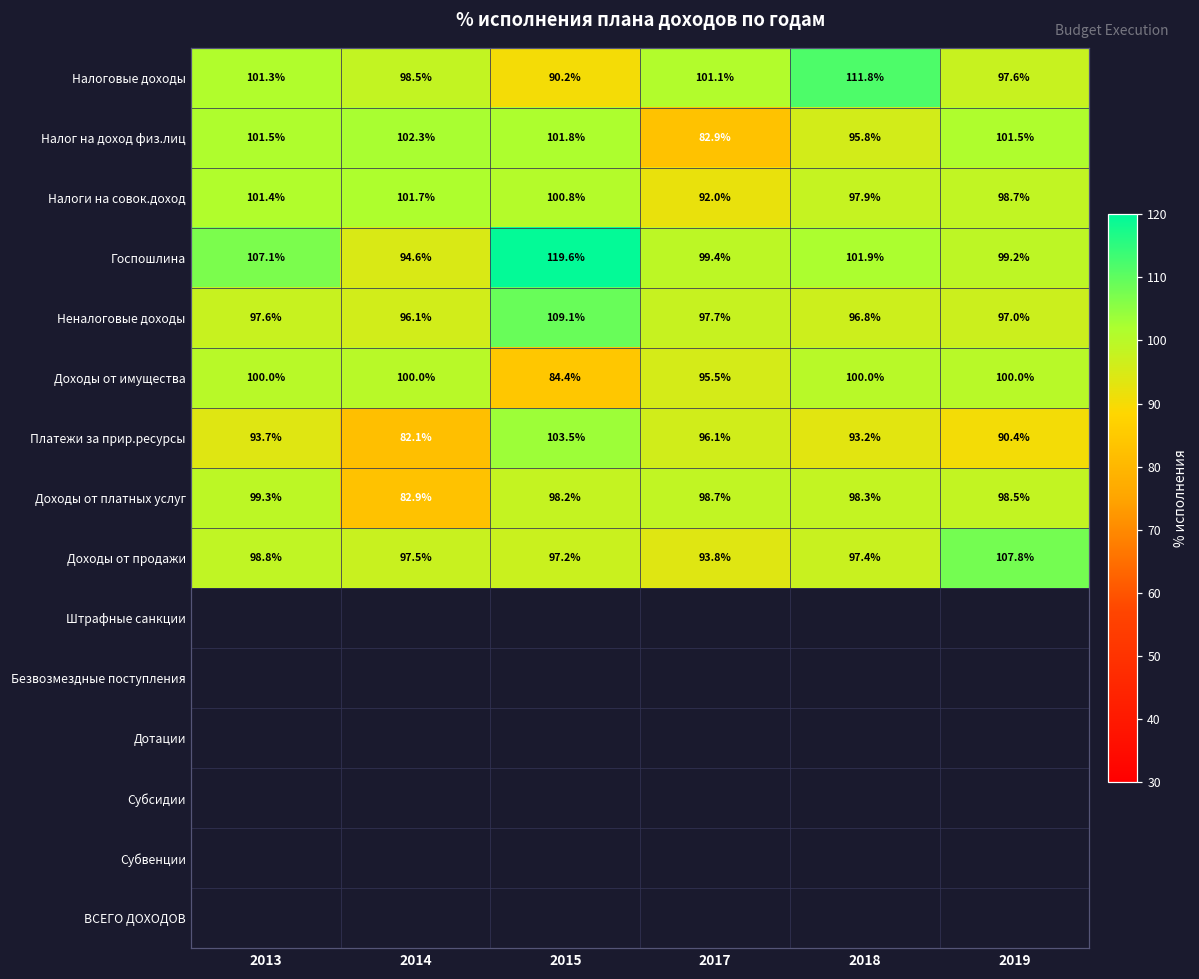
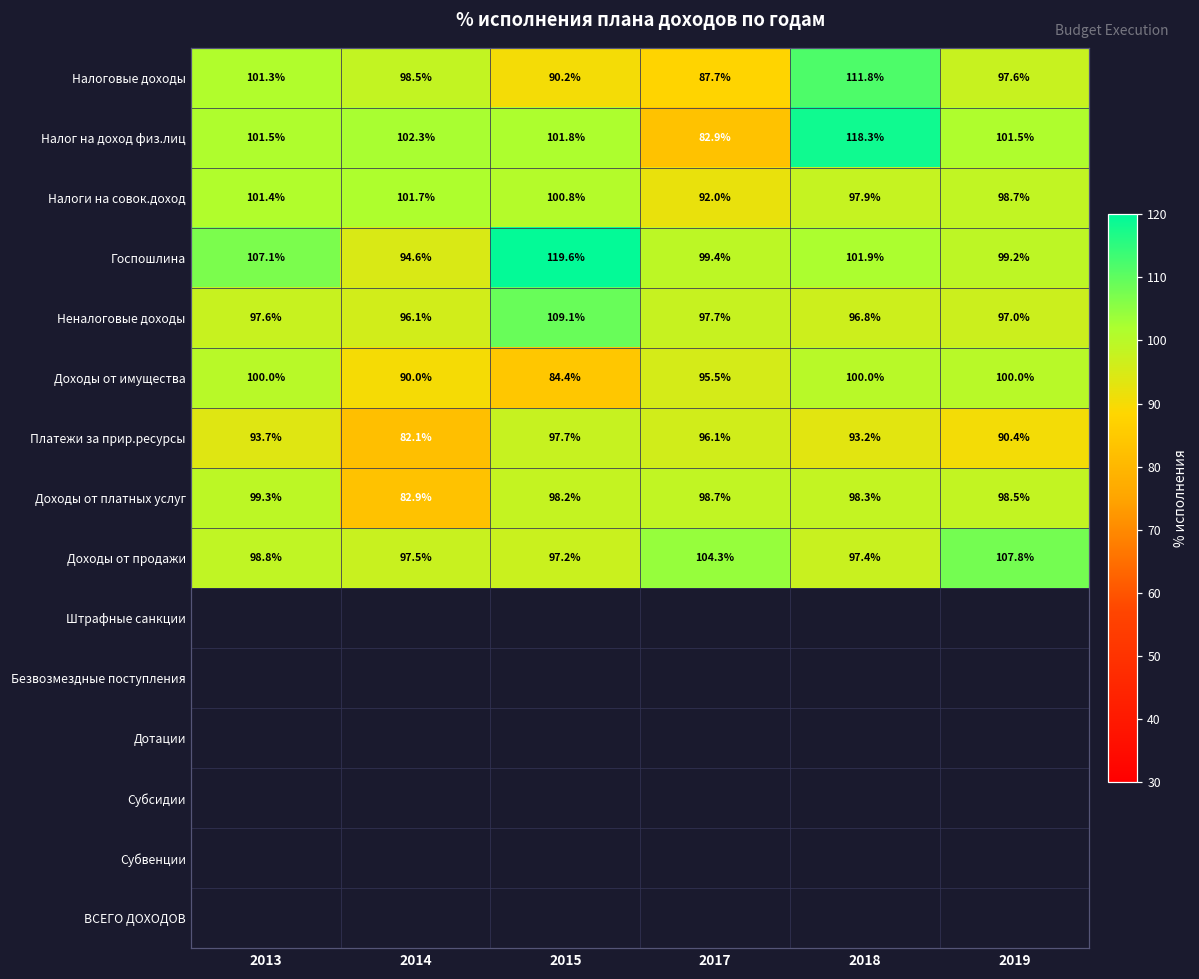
Налоговые доходы, 2017: 101.1% -> 87.7%
Налог на доход физ.лиц, 2018: 95.8% -> 118.3%
Доходы от имущества, 2014: 100.0% -> 90.0%
Платежи за прир.ресурсы, 2015: 103.5% -> 97.7%
Доходы от продажи, 2017: 93.8% -> 104.3%
